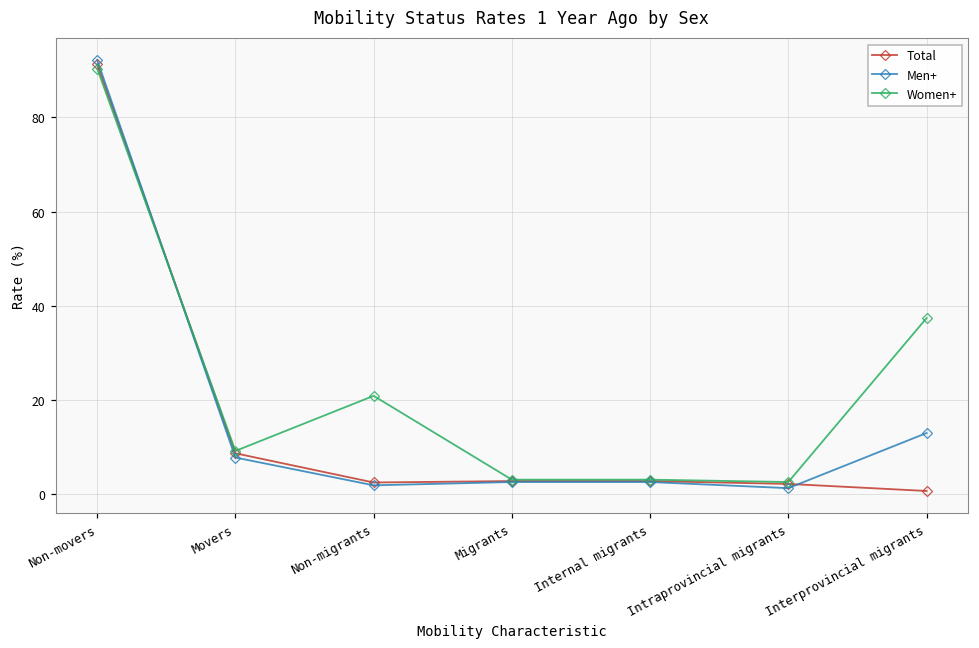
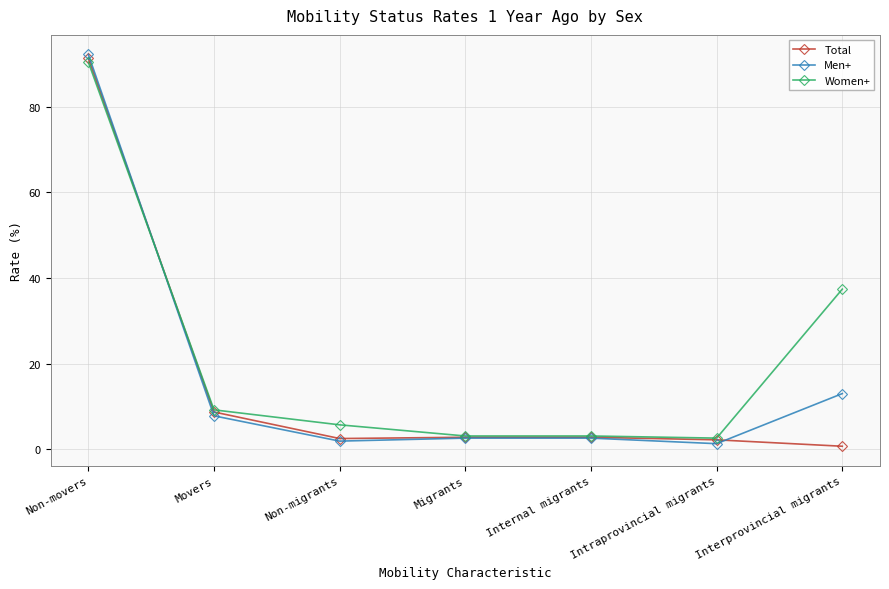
Women+, Non-migrants: 21 -> 6
